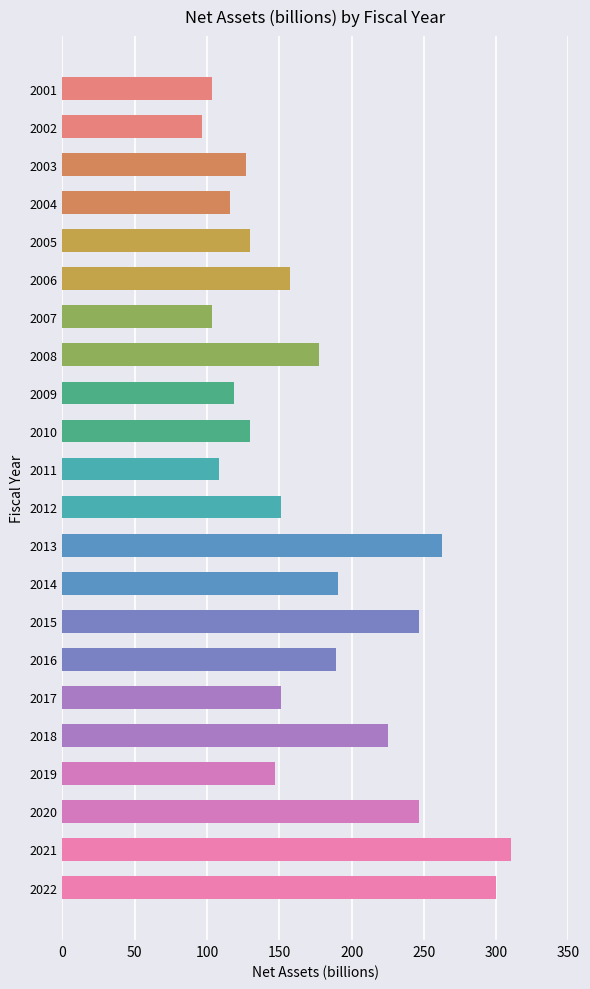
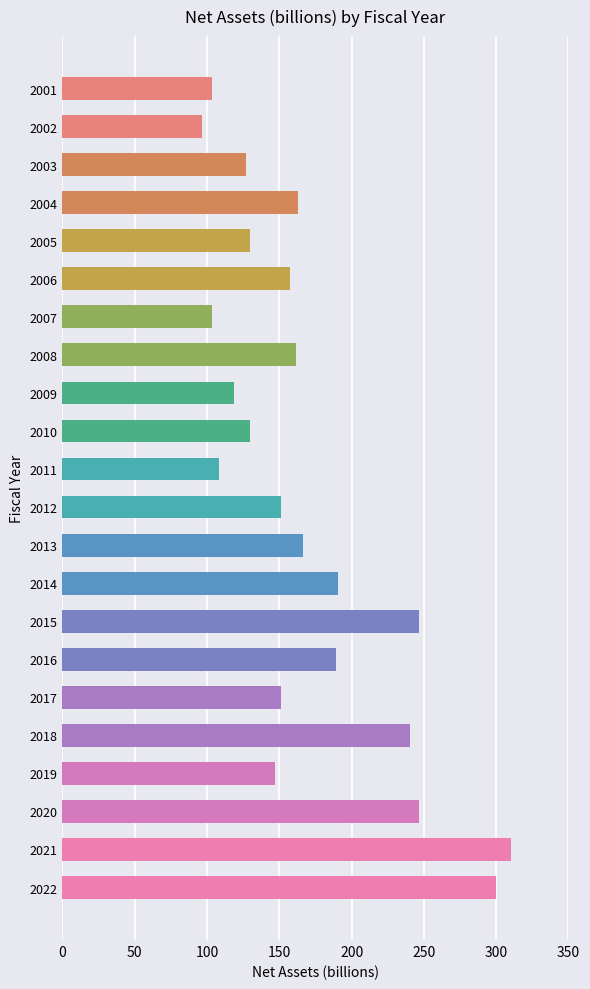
2004: 116 -> 163
2008: 178 -> 161
2013: 262 -> 166
2018: 225 -> 240
